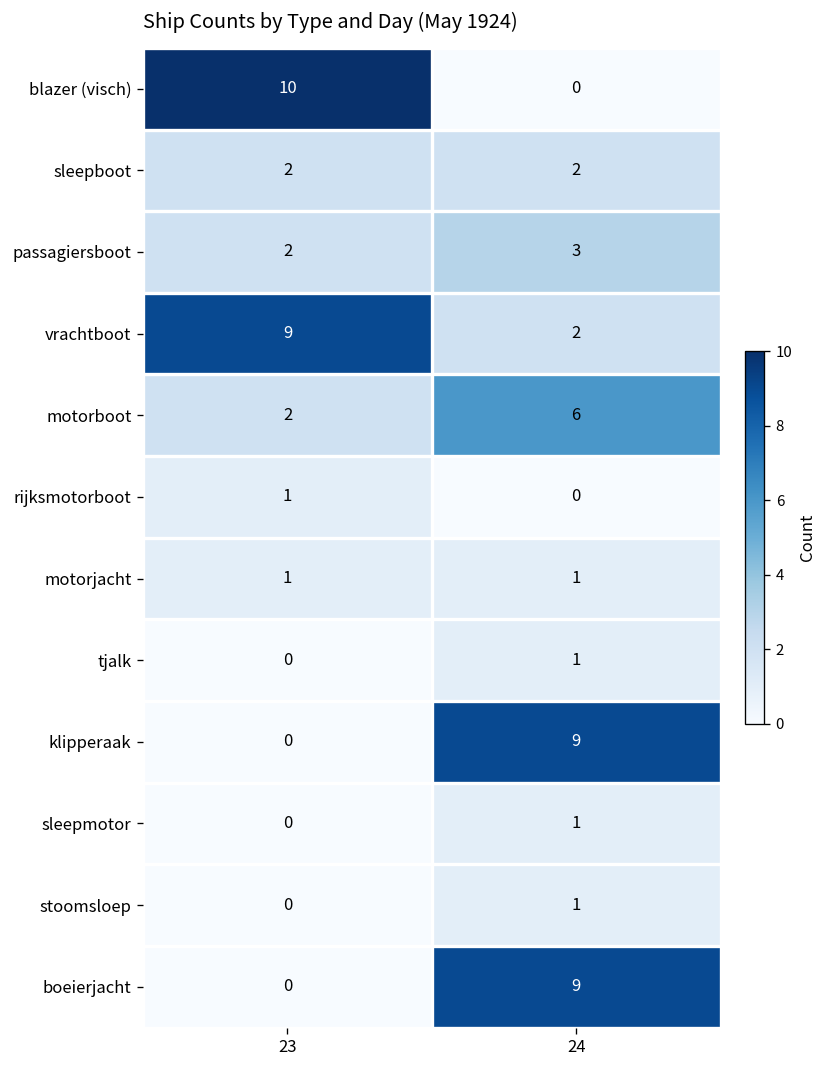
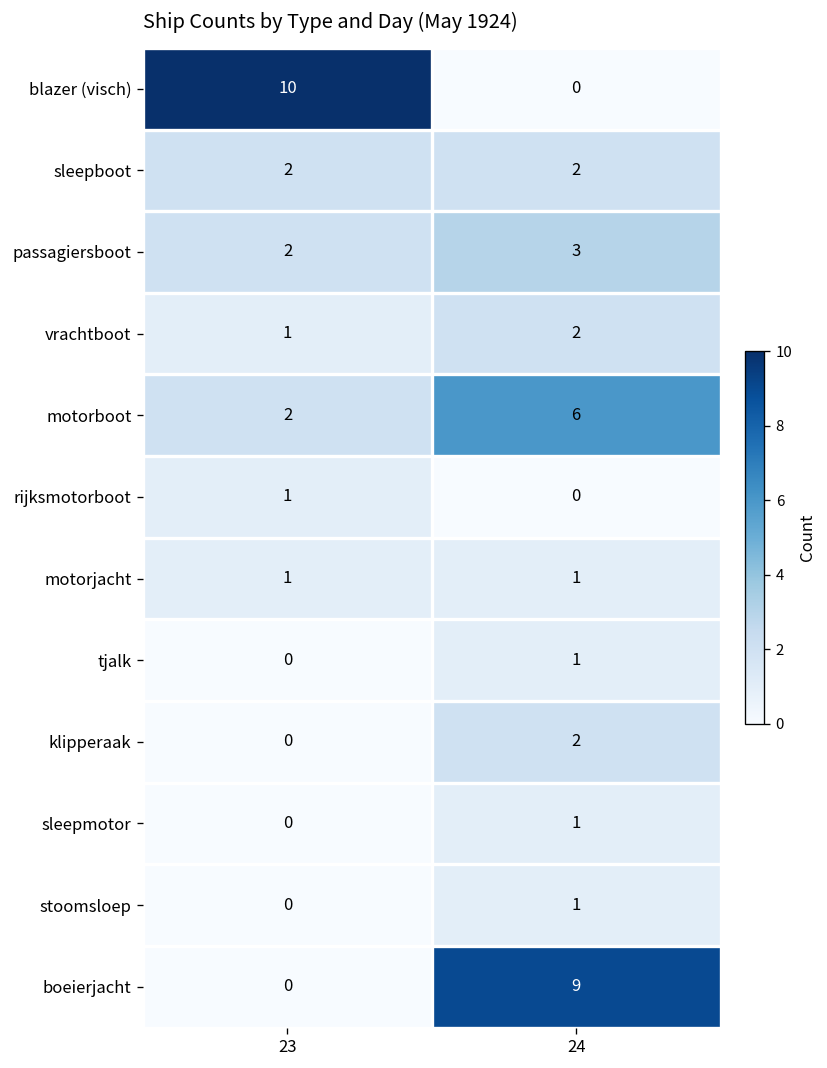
vrachtboot, 23: 9 -> 1
klipperaak, 24: 9 -> 2
